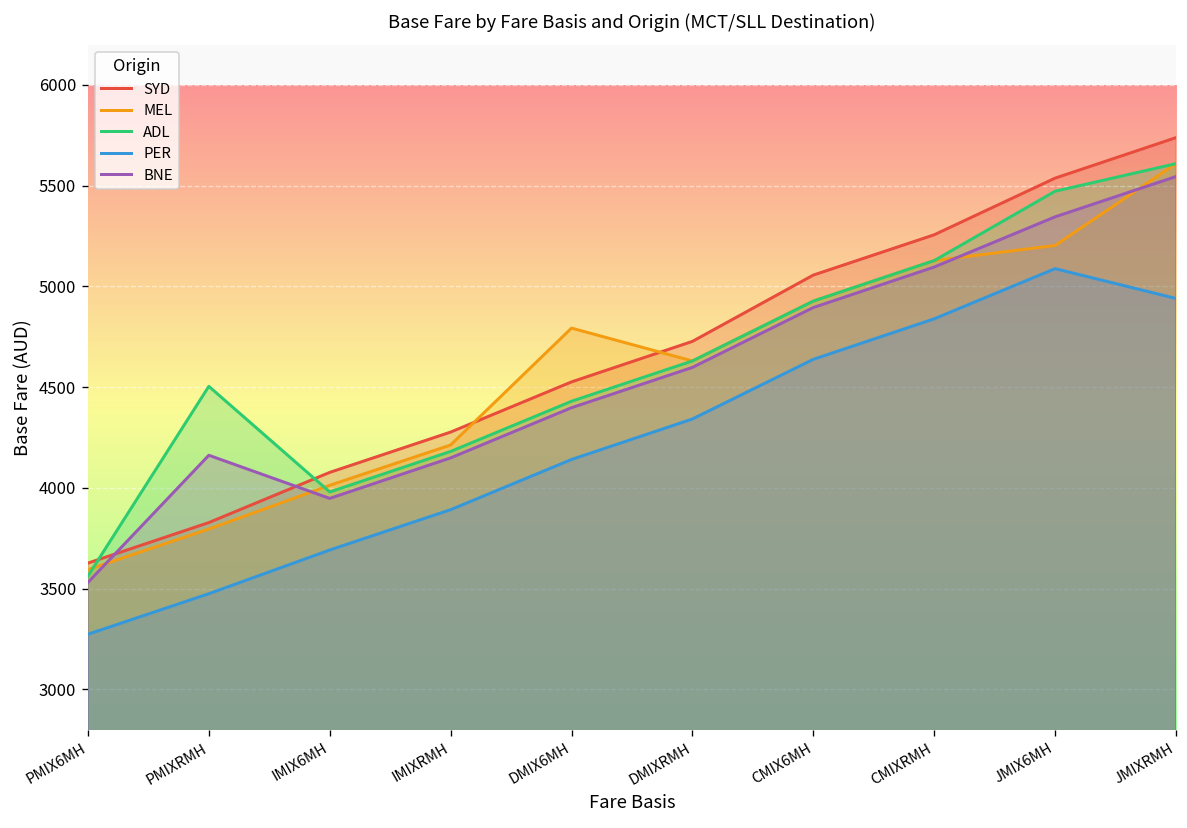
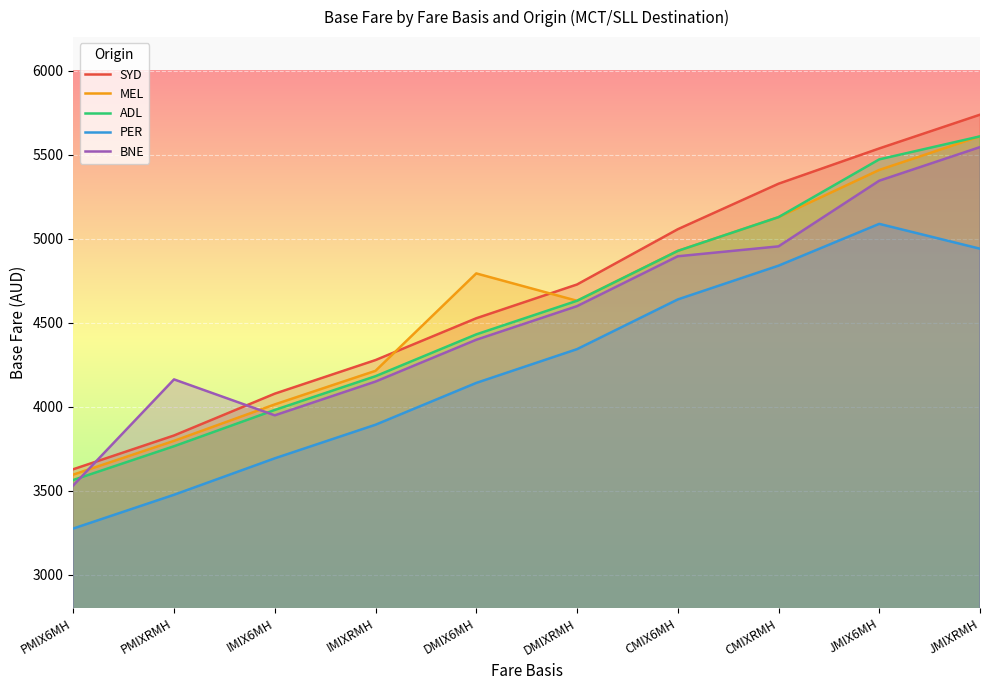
ADL, PMIXRMH: 4500 -> 3760
SYD, CMIXRMH: 5260 -> 5330
BNE, CMIXRMH: 5100 -> 4950
MEL, JMIX6MH: 5200 -> 5410
